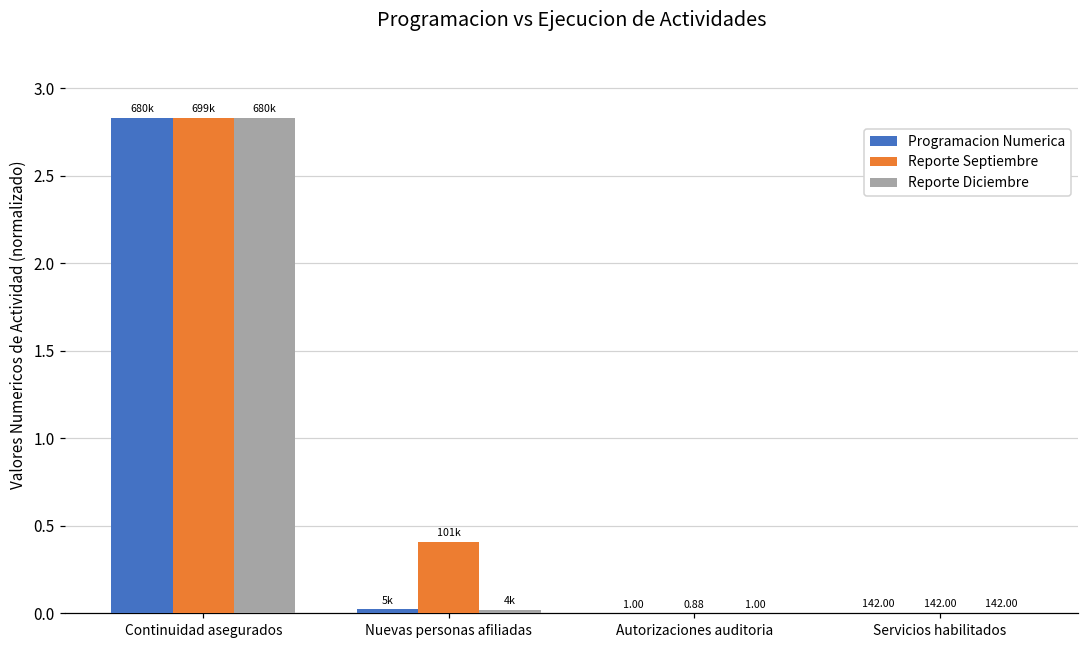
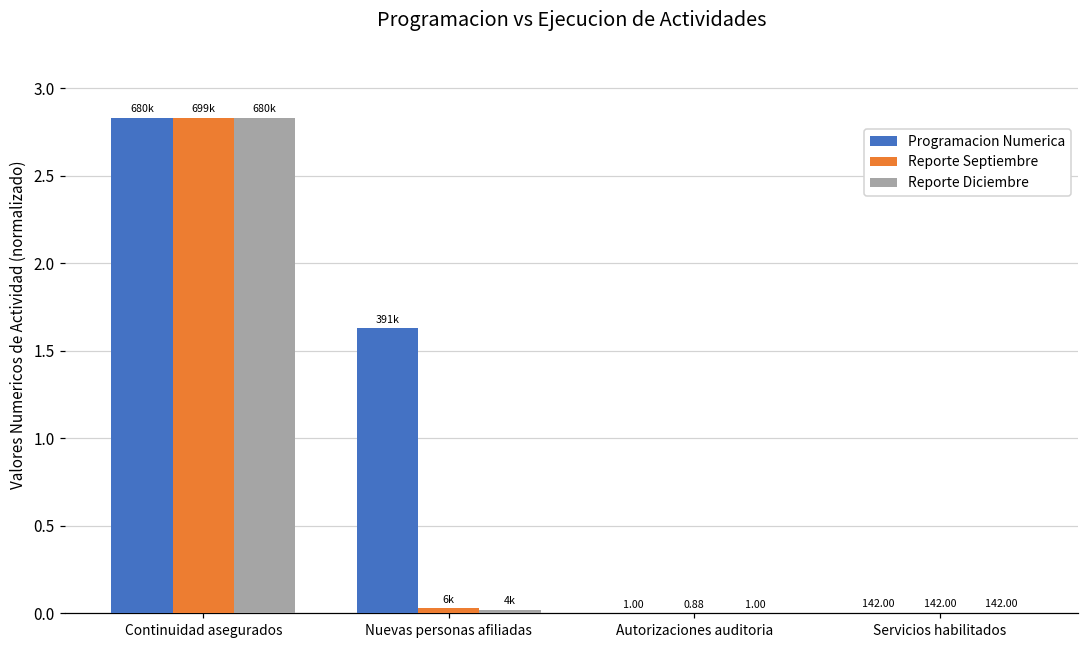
Programacion Numerica, Nuevas personas afiliadas: 5k -> 391k
Reporte Septiembre, Nuevas personas afiliadas: 101k -> 6k
